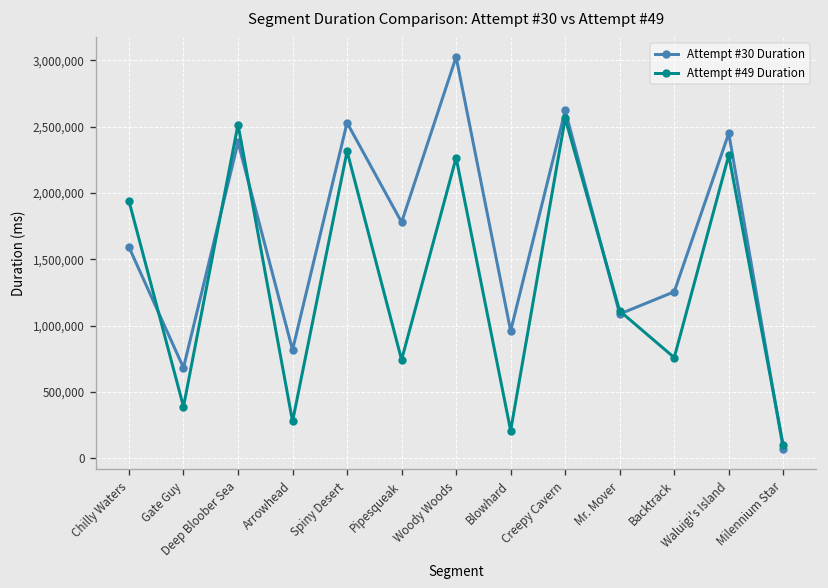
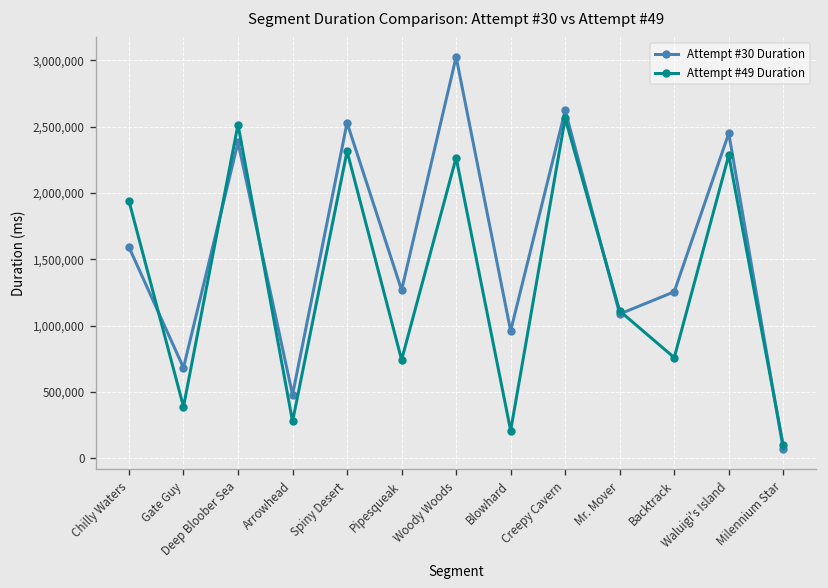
Attempt #30 Duration, Arrowhead: 820,000 -> 480,000
Attempt #30 Duration, Pipesqueak: 1,780,000 -> 1,270,000
